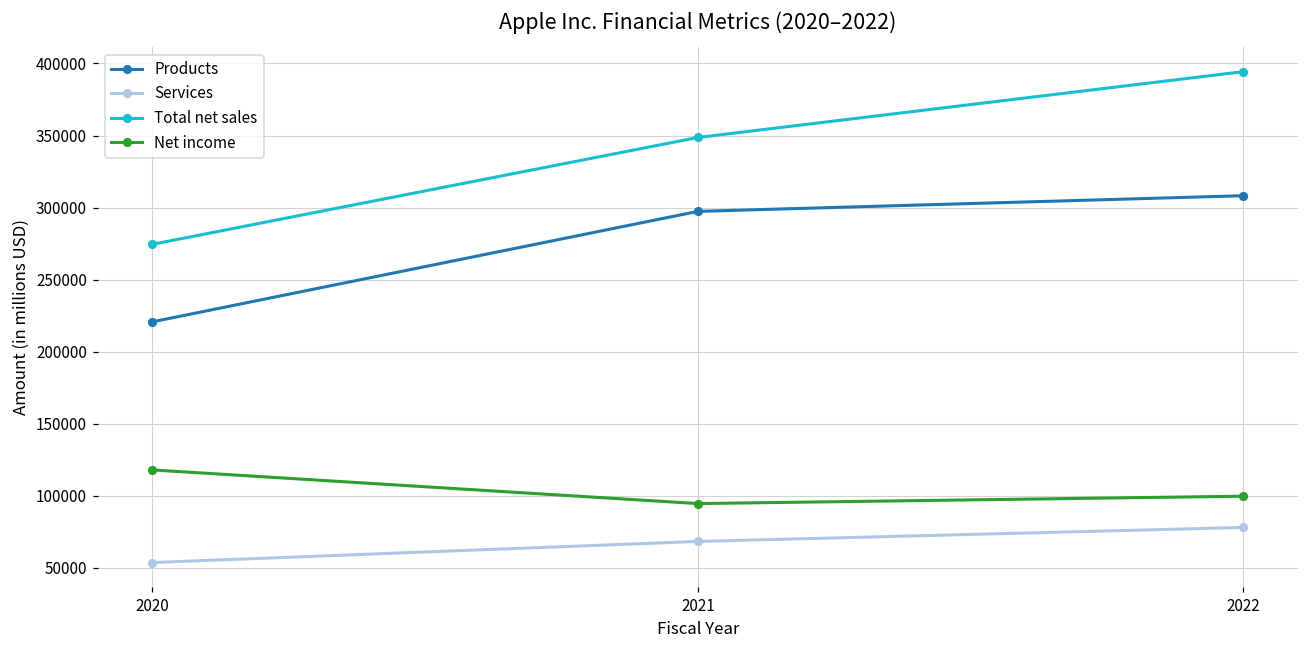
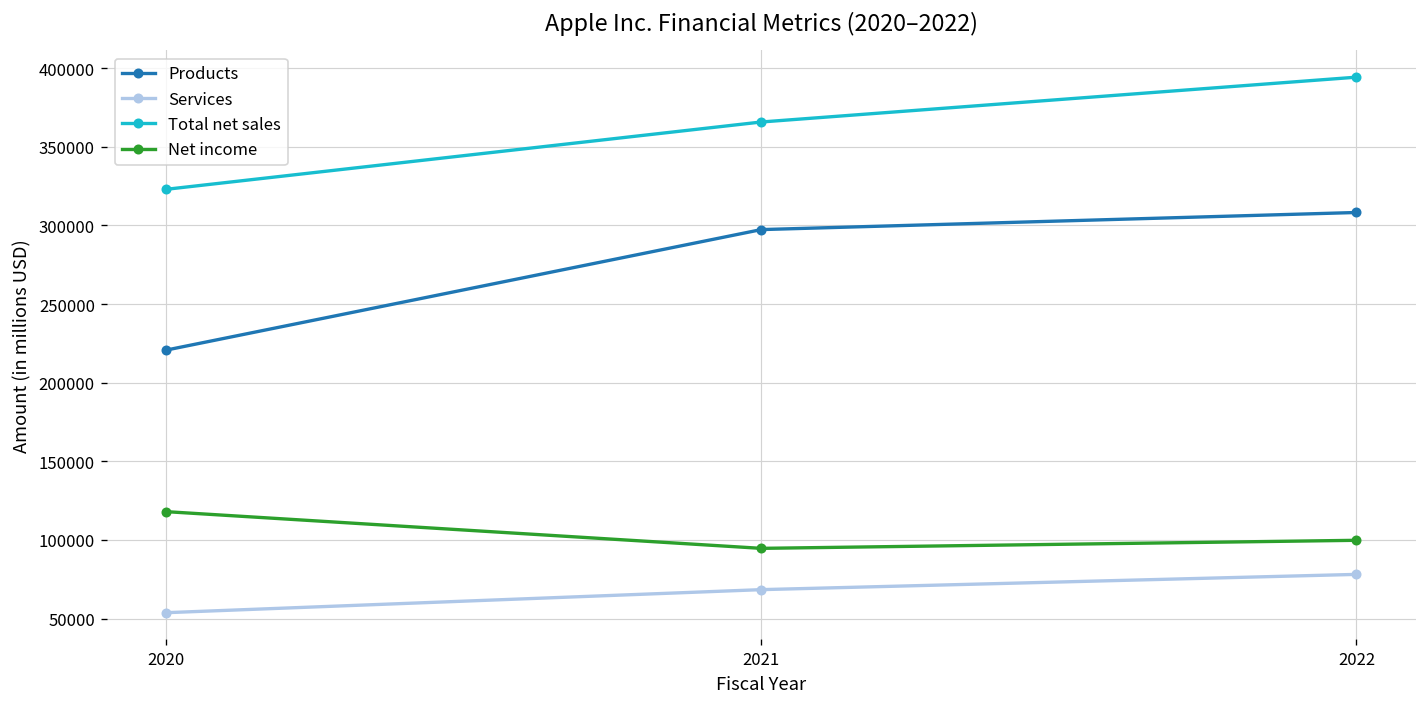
Total net sales, 2020: 275000 -> 323000
Total net sales, 2021: 349000 -> 366000
